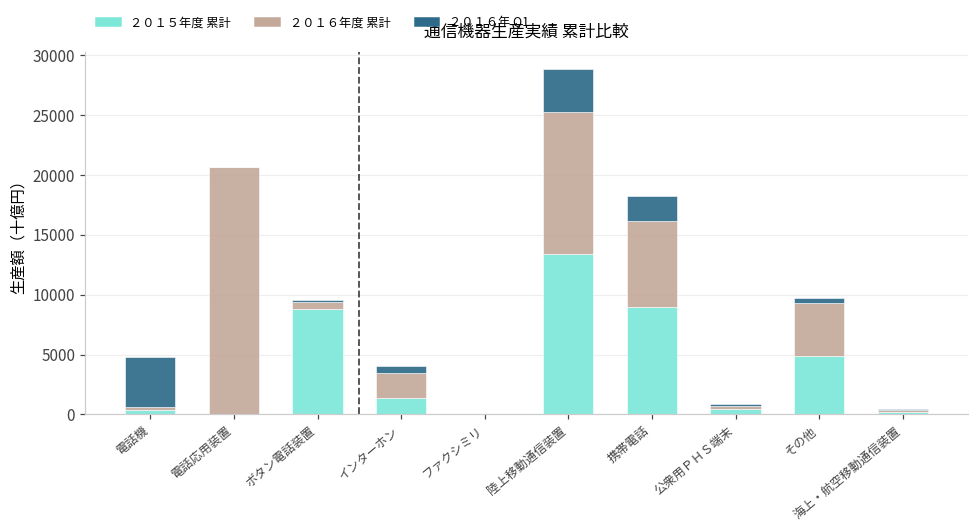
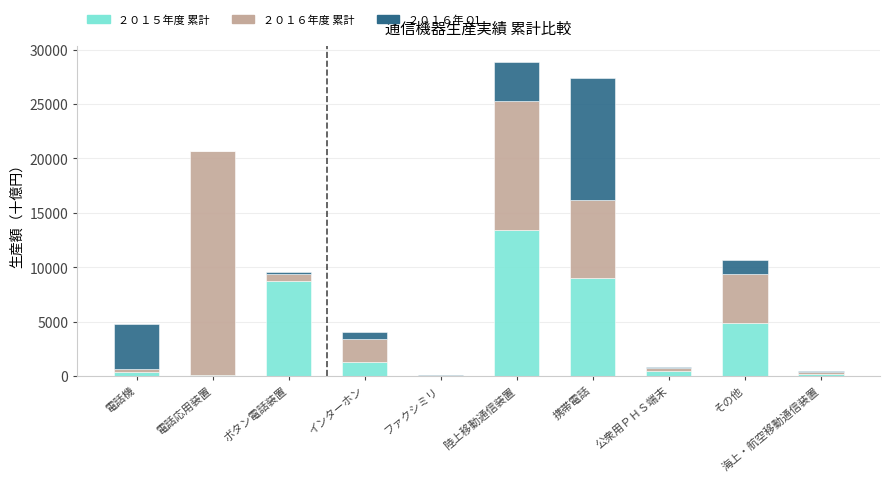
２０１６年 Q1, 携帯電話: 2100 -> 11300
２０１６年 Q1, その他: 400 -> 1300
